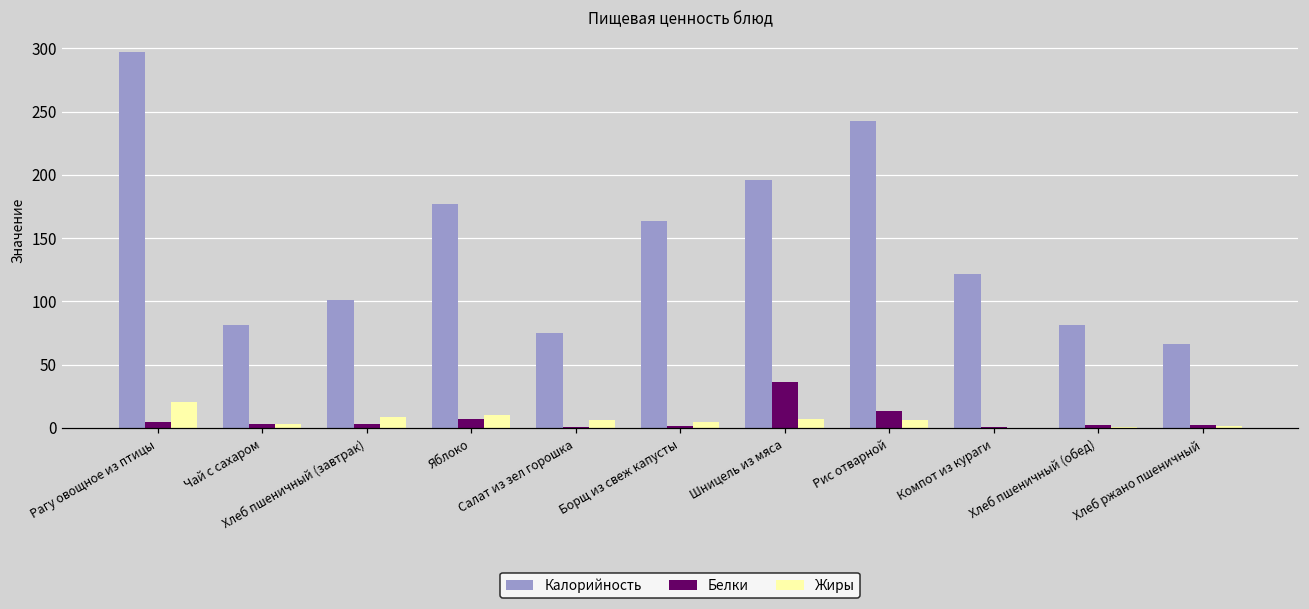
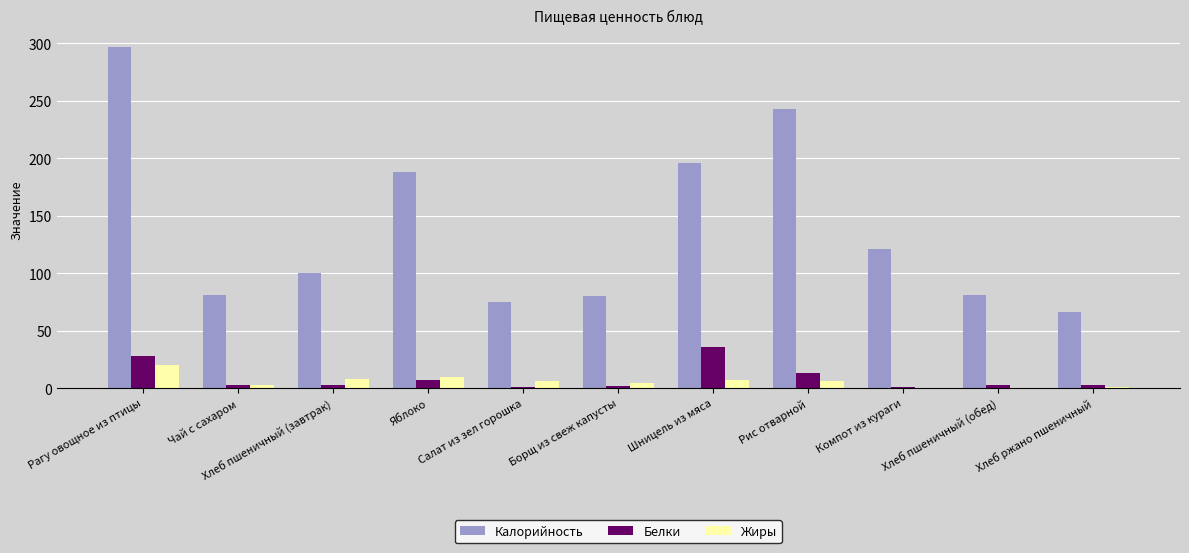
Белки, Рагу овощное из птицы: 4 -> 28
Калорийность, Яблоко: 177 -> 188
Калорийность, Борщ из свеж капусты: 163 -> 80
